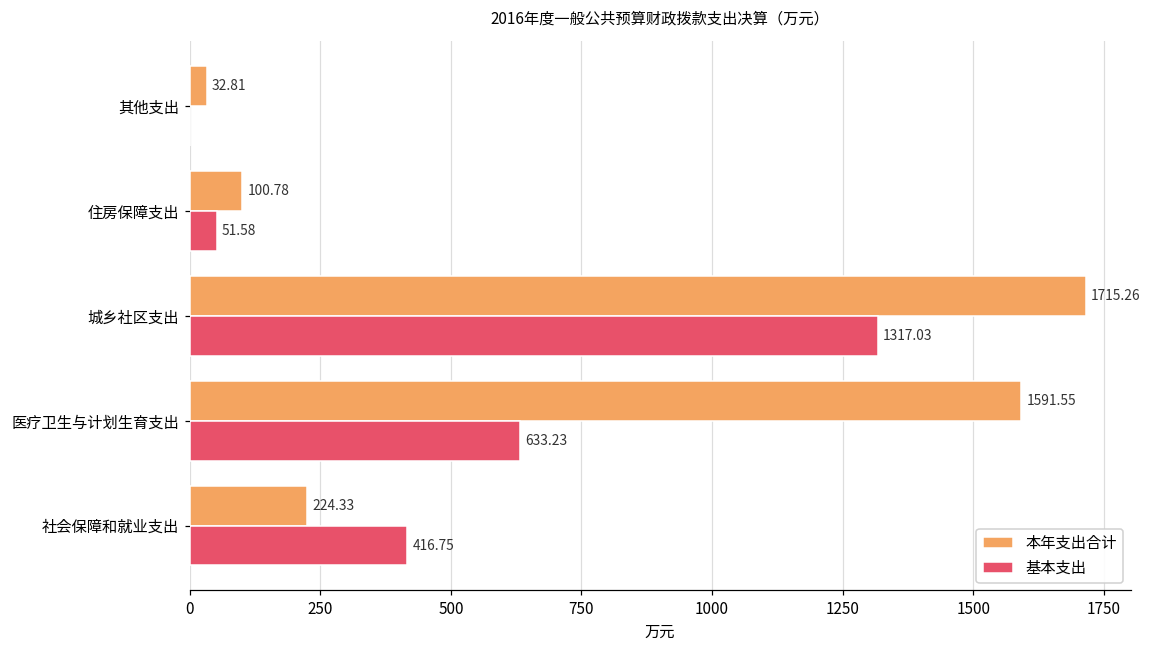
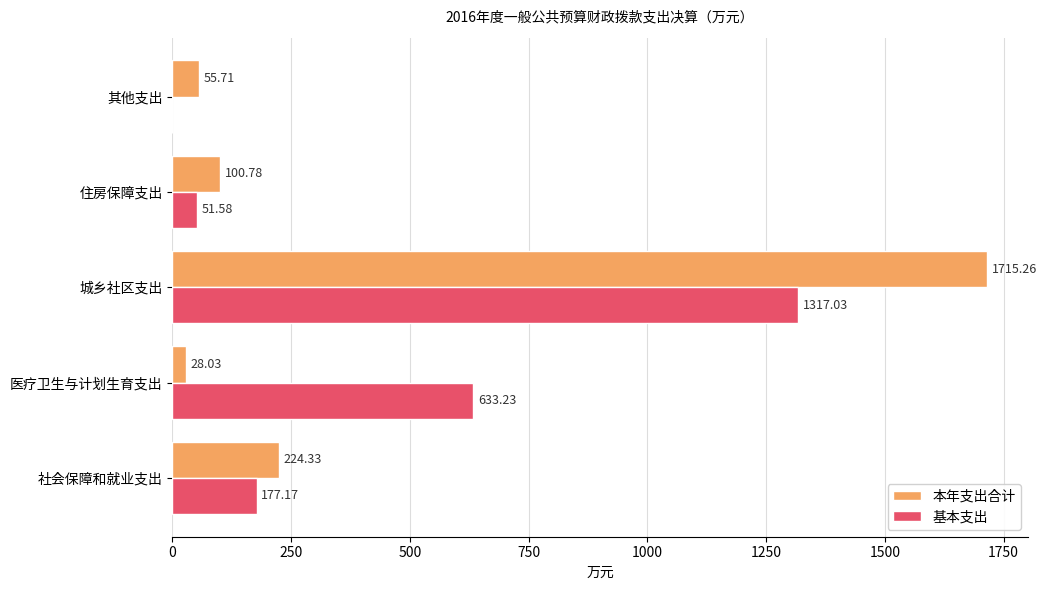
本年支出合计, 其他支出: 32.81 -> 55.71
本年支出合计, 医疗卫生与计划生育支出: 1591.55 -> 28.03
基本支出, 社会保障和就业支出: 416.75 -> 177.17
